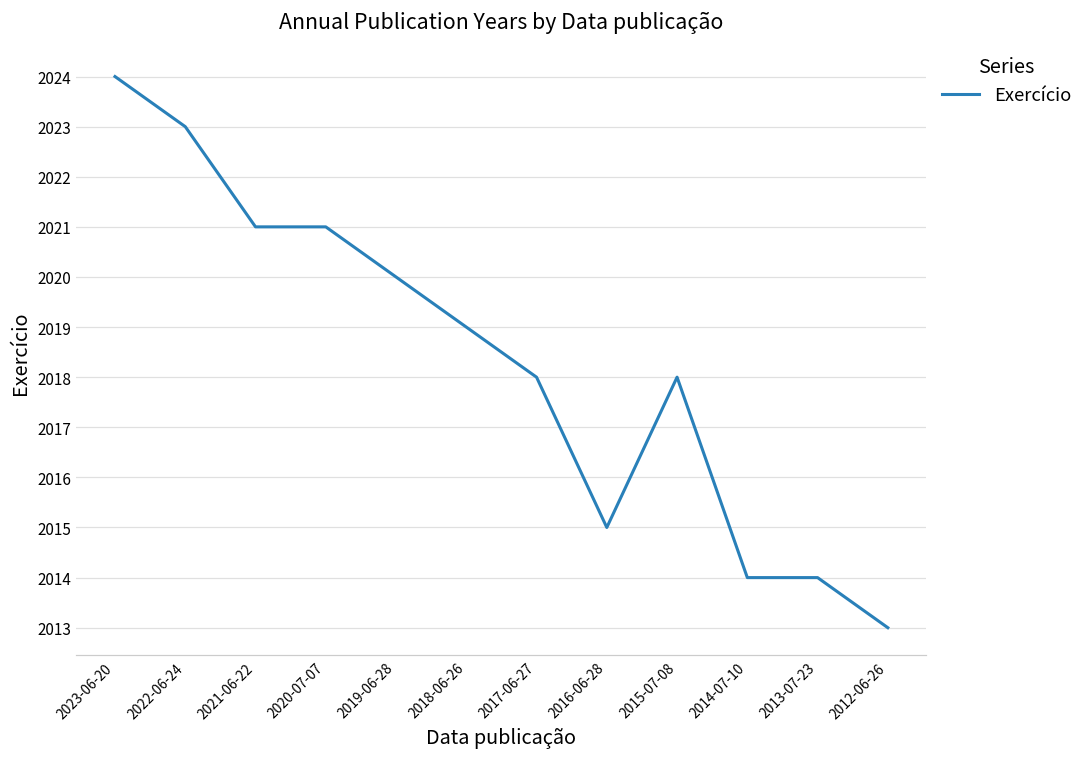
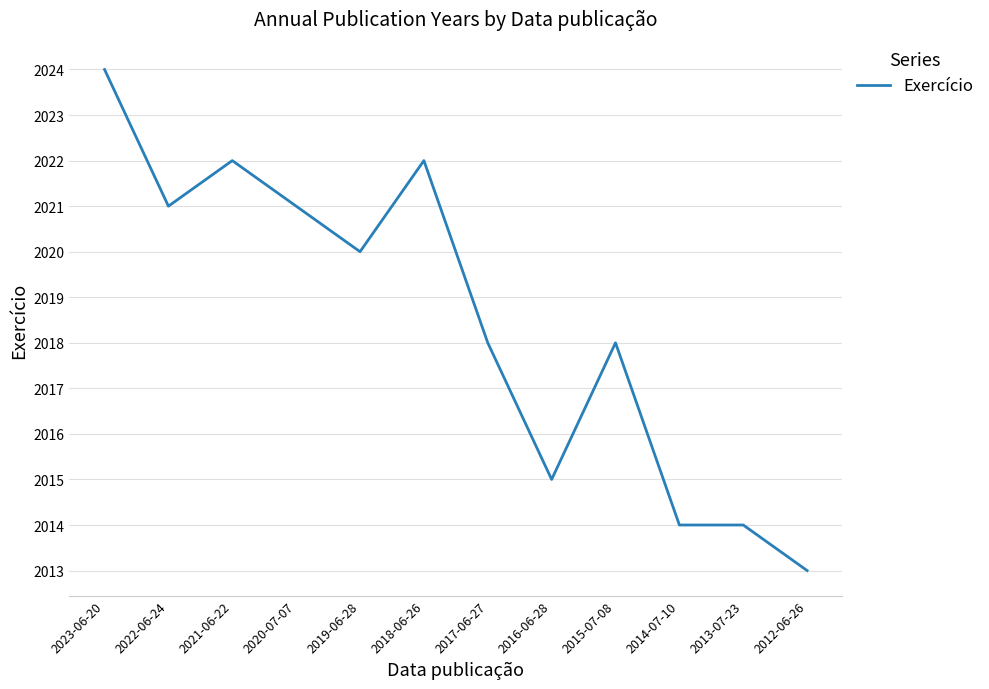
2022-06-24: 2023 -> 2021
2021-06-22: 2021 -> 2022
2018-06-26: 2019 -> 2022
